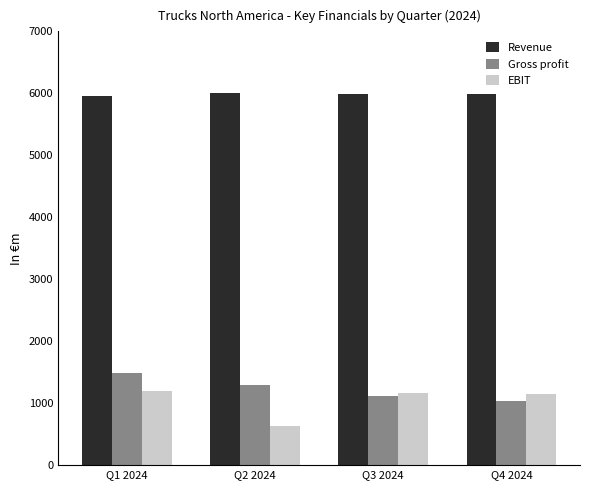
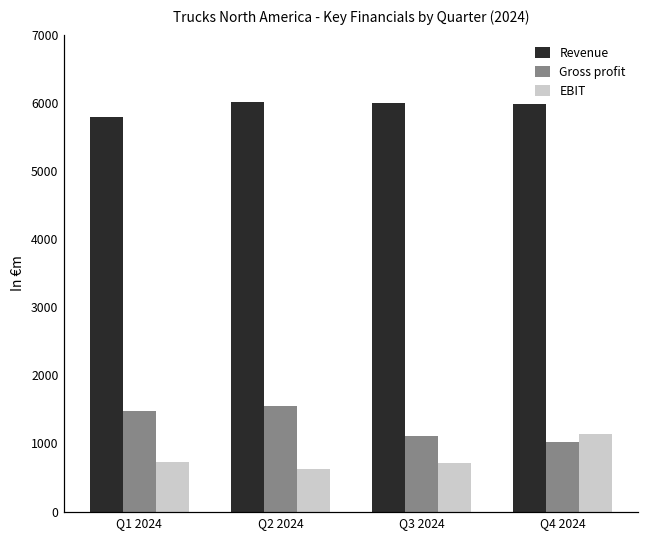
Revenue, Q1 2024: 6000 -> 5800
EBIT, Q1 2024: 1200 -> 700
Gross profit, Q2 2024: 1300 -> 1600
EBIT, Q3 2024: 1200 -> 700
